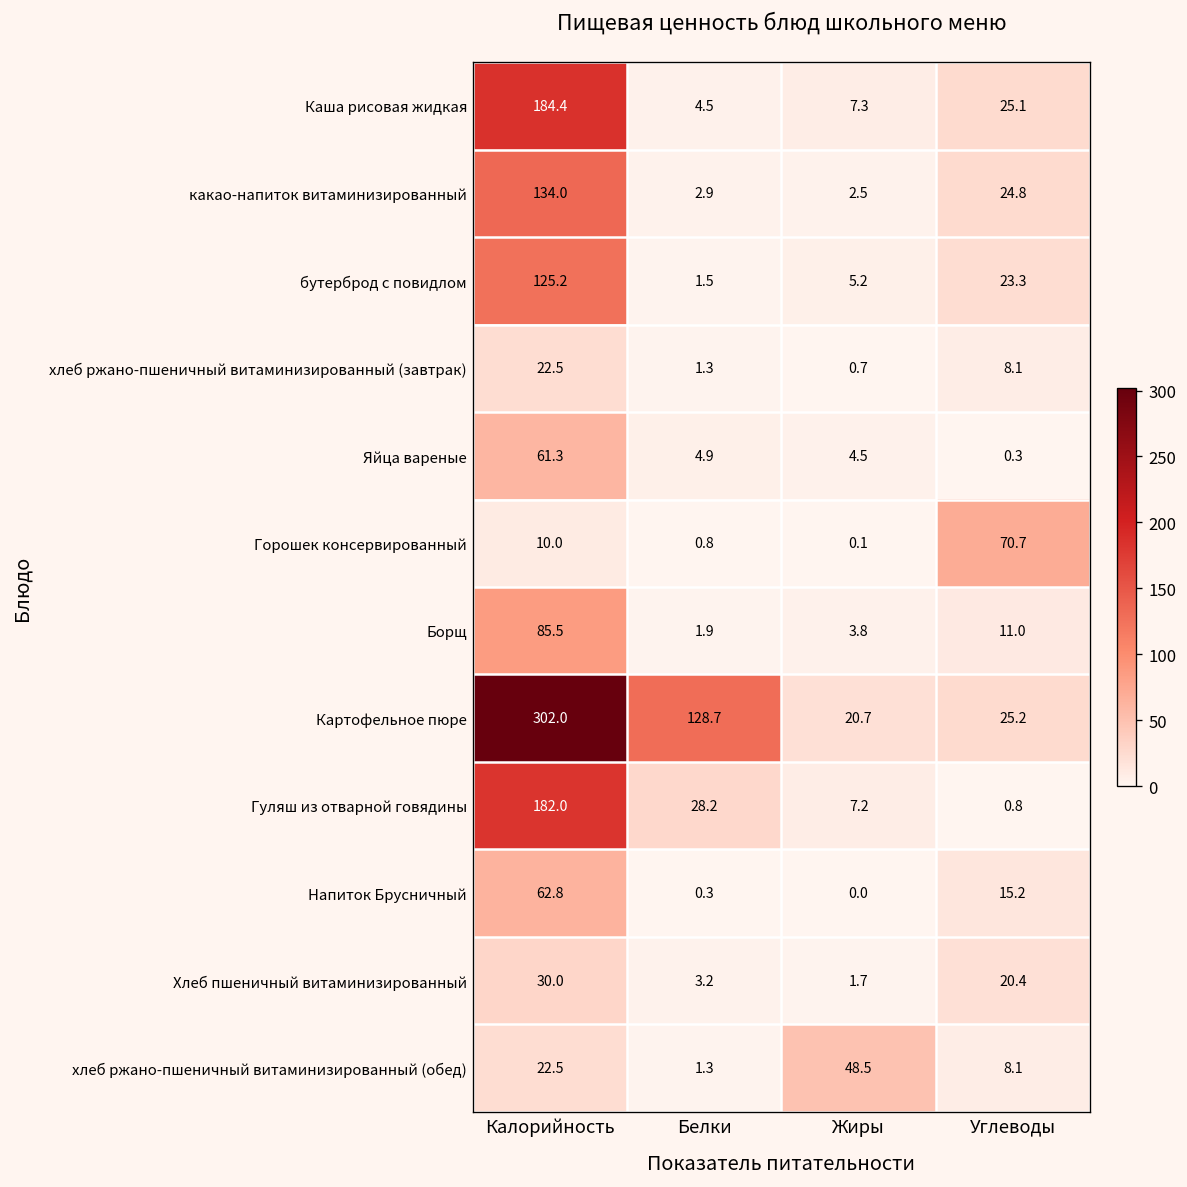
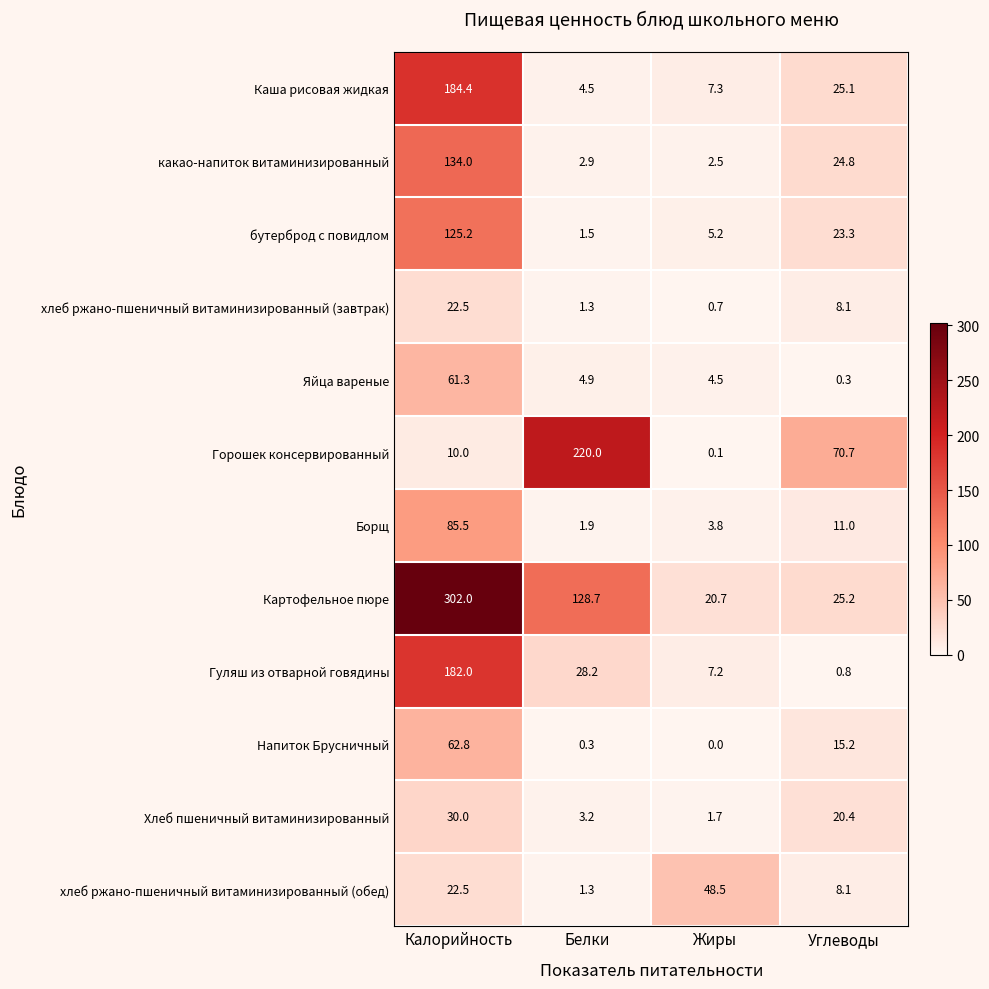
Горошек консервированный, Белки: 0.8 -> 220.0
